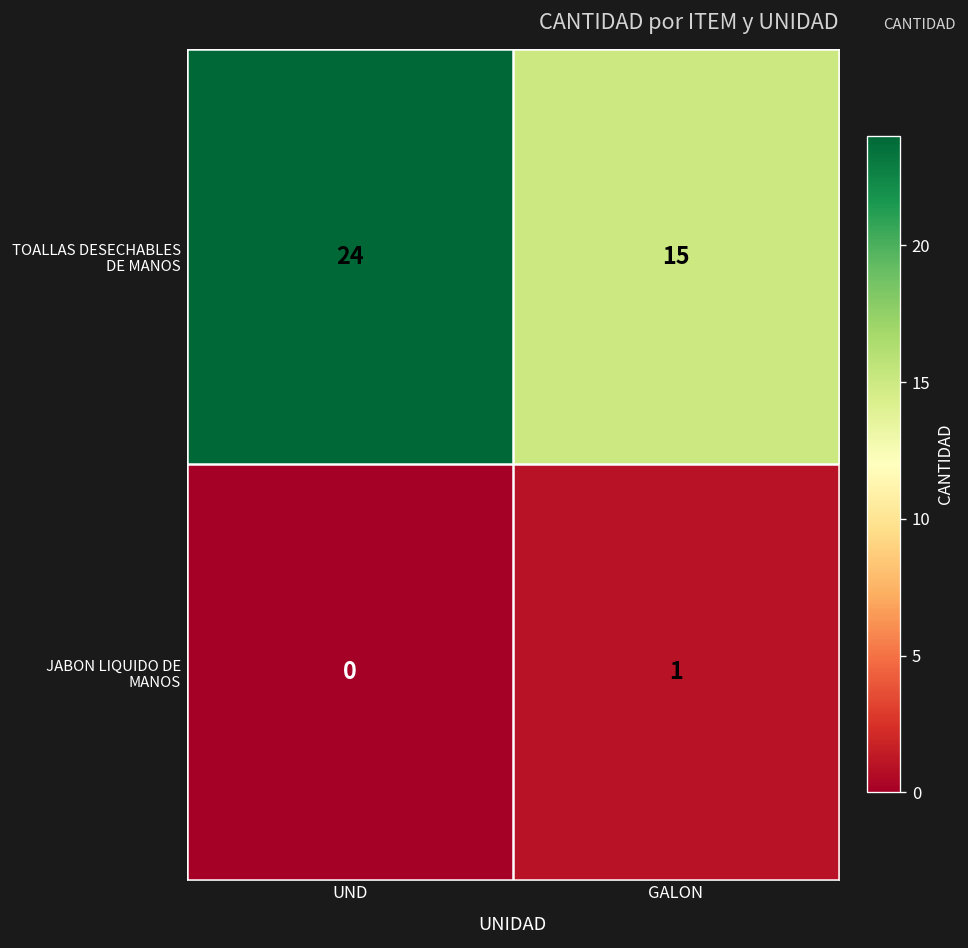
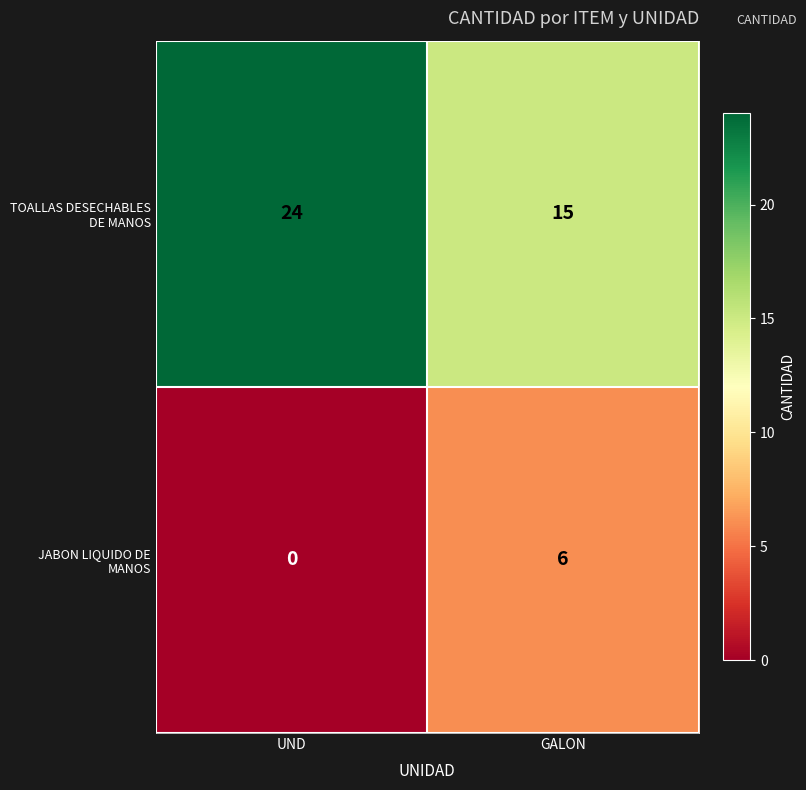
JABON LIQUIDO DE MANOS, GALON: 1 -> 6
